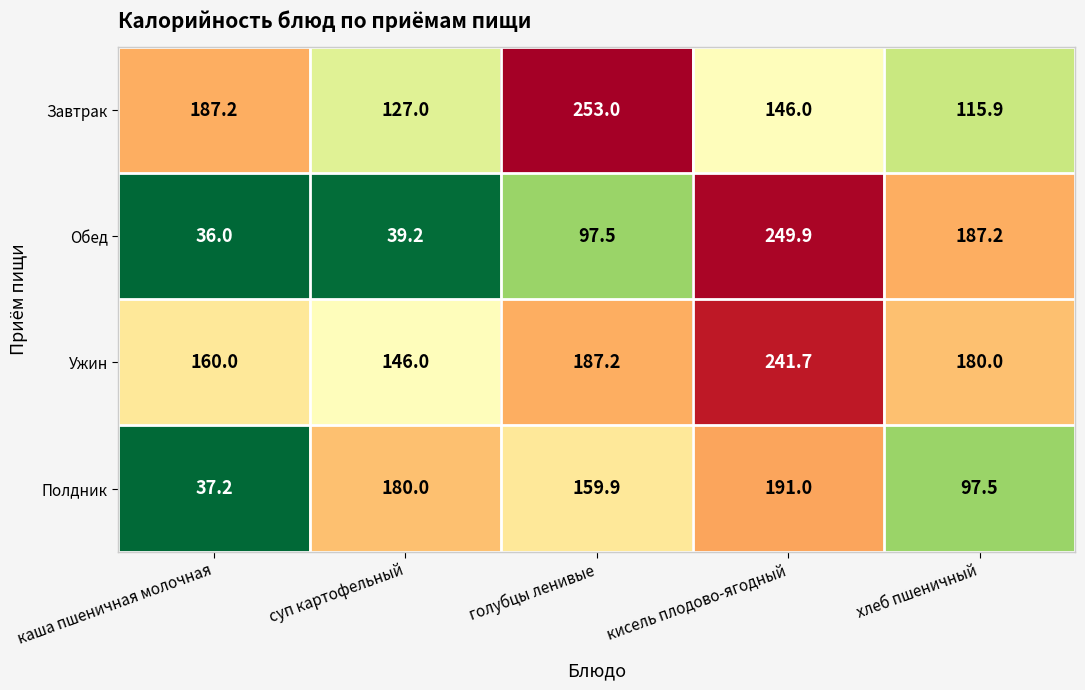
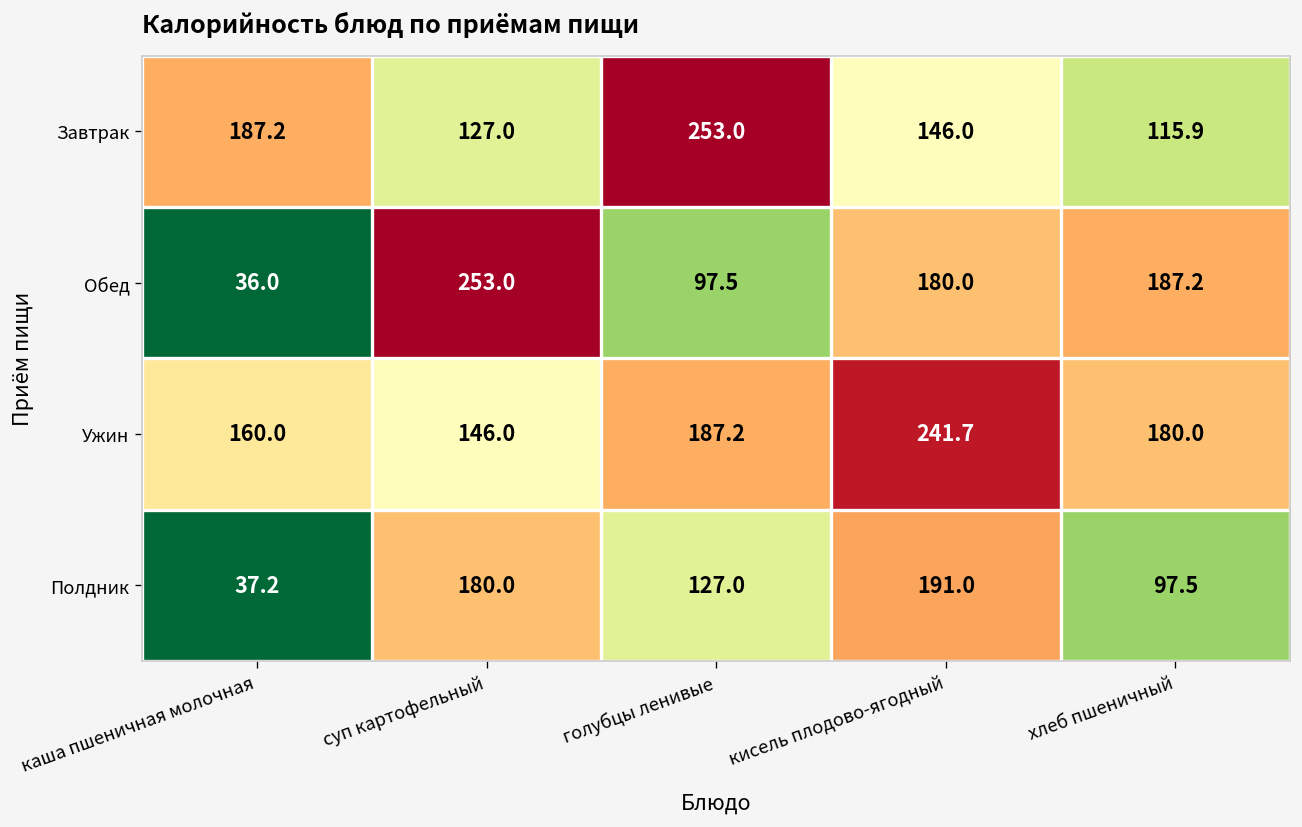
Обед, суп картофельный: 39.2 -> 253.0
Обед, кисель плодово-ягодный: 249.9 -> 180.0
Полдник, голубцы ленивые: 159.9 -> 127.0
